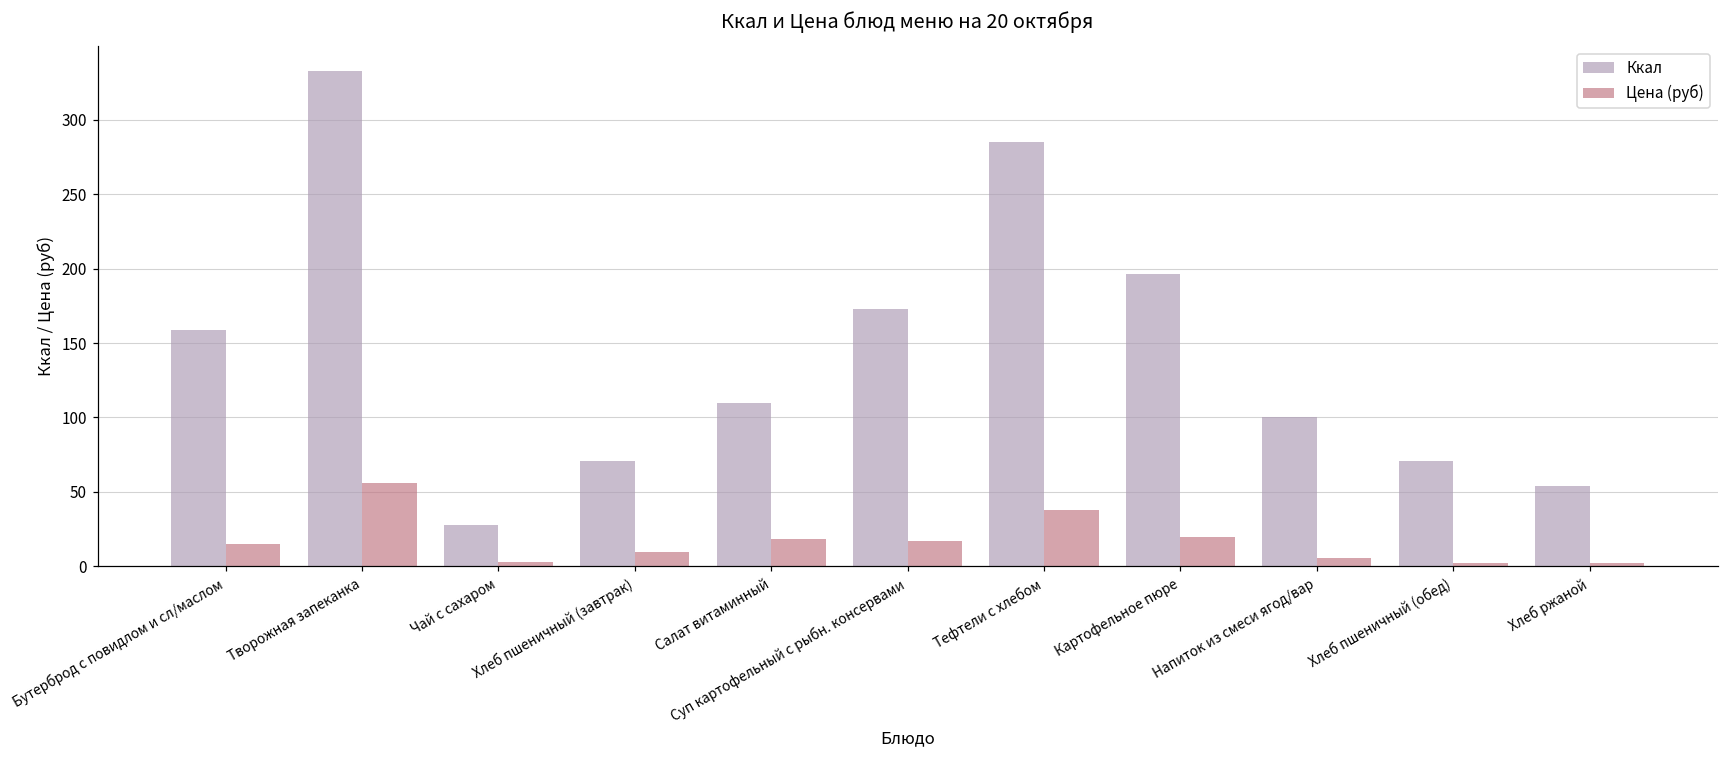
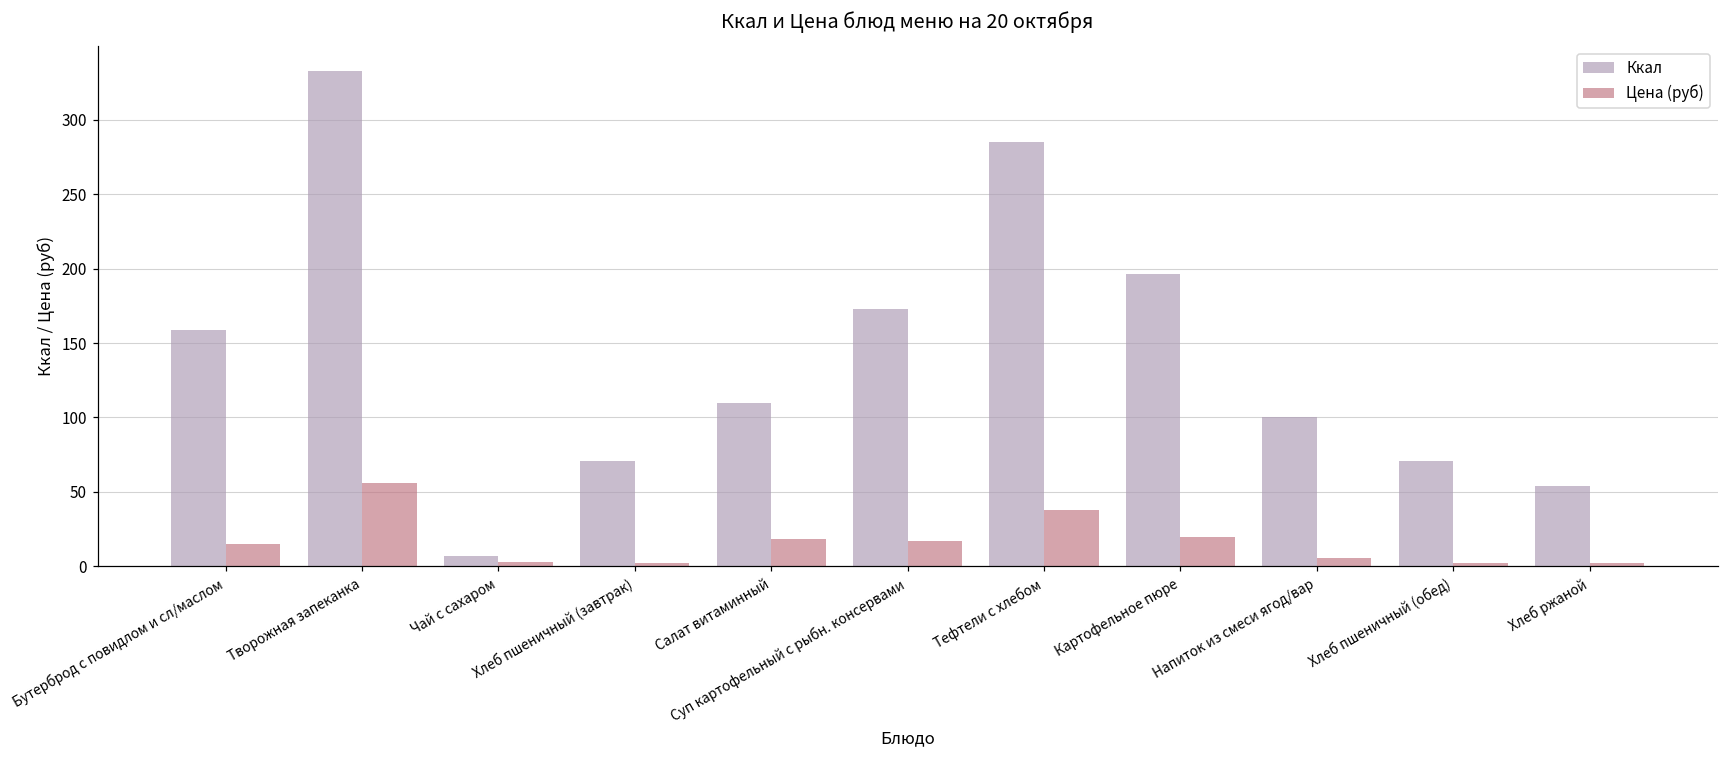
Ккал, Чай с сахаром: 28 -> 7
Цена (руб), Хлеб пшеничный (завтрак): 10 -> 2
